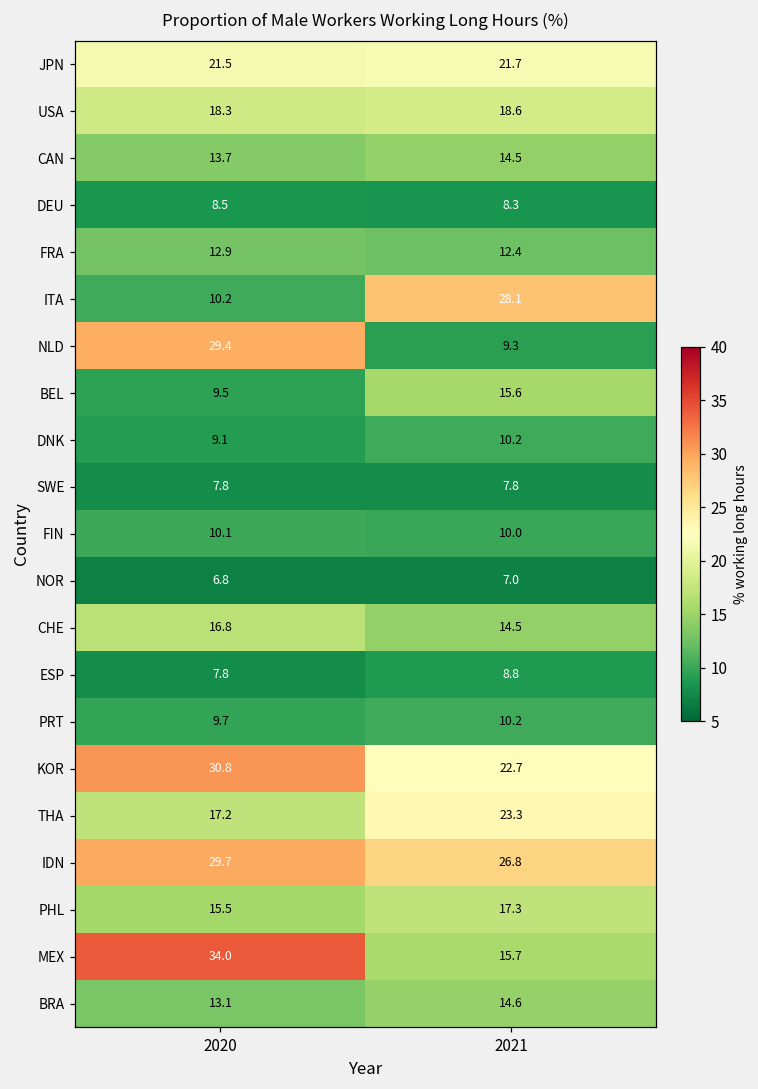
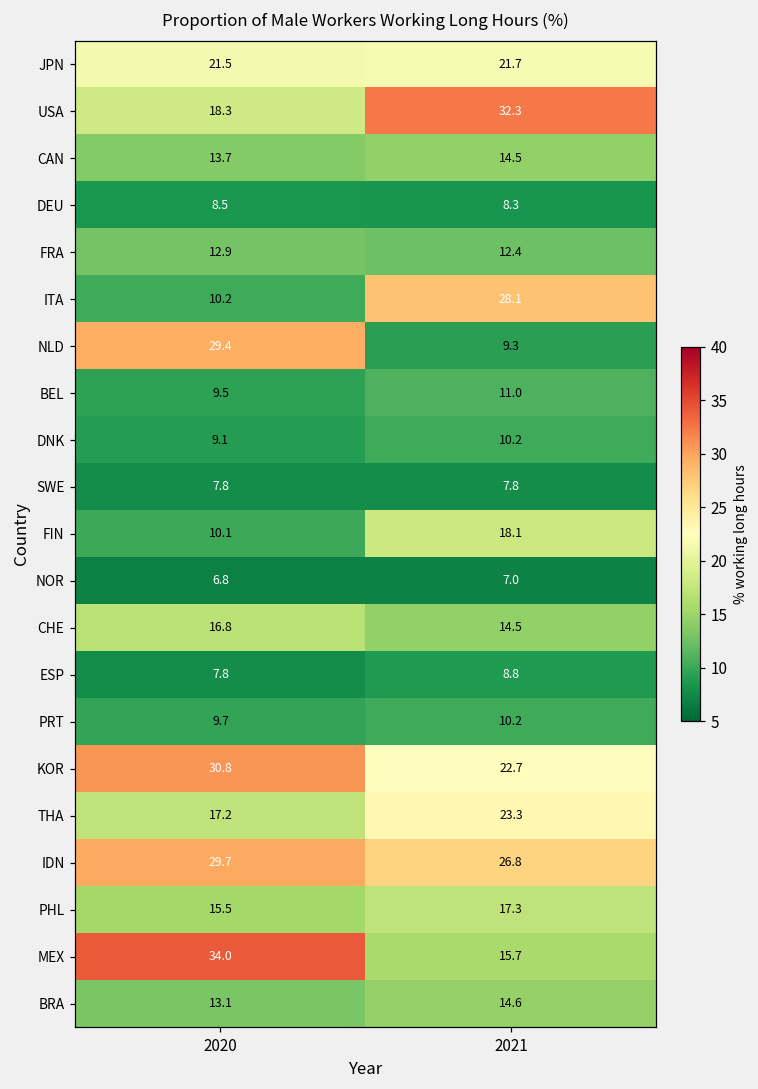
USA, 2021: 18.6 -> 32.3
BEL, 2021: 15.6 -> 11.0
FIN, 2021: 10.0 -> 18.1
